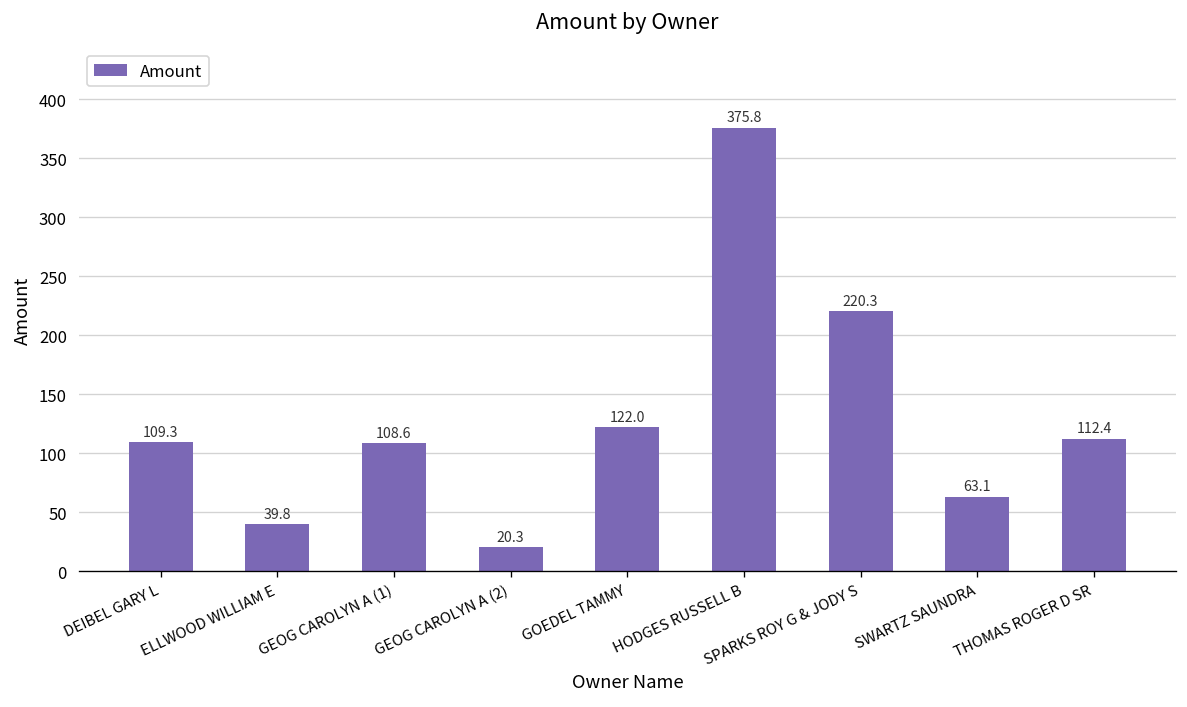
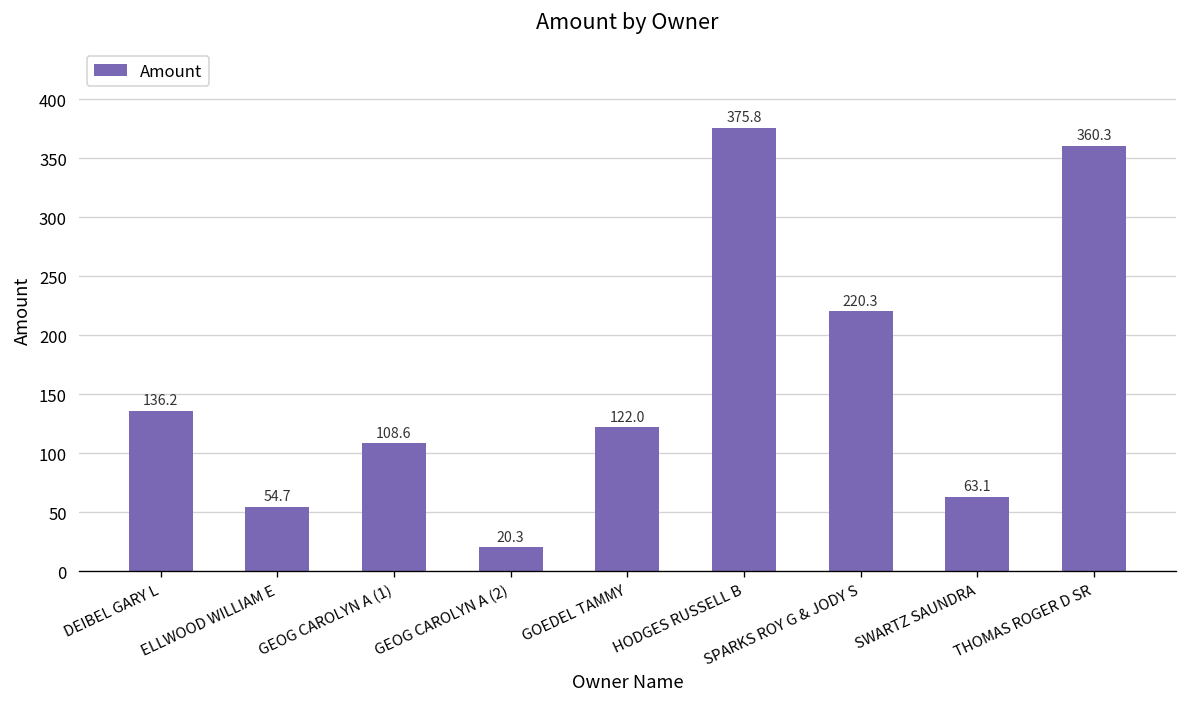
DEIBEL GARY L: 109.3 -> 136.2
ELLWOOD WILLIAM E: 39.8 -> 54.7
THOMAS ROGER D SR: 112.4 -> 360.3
